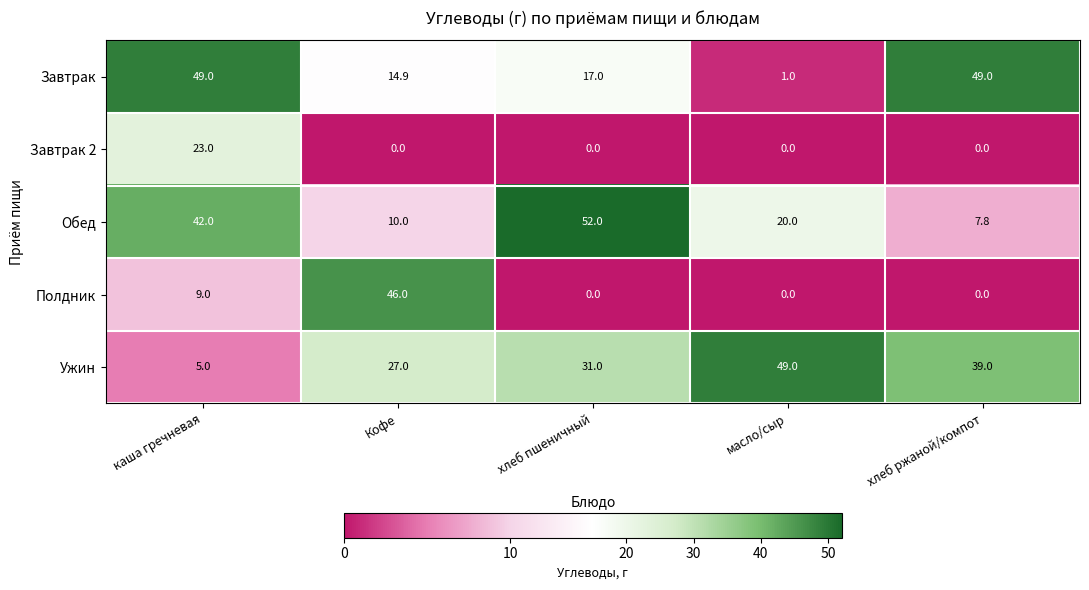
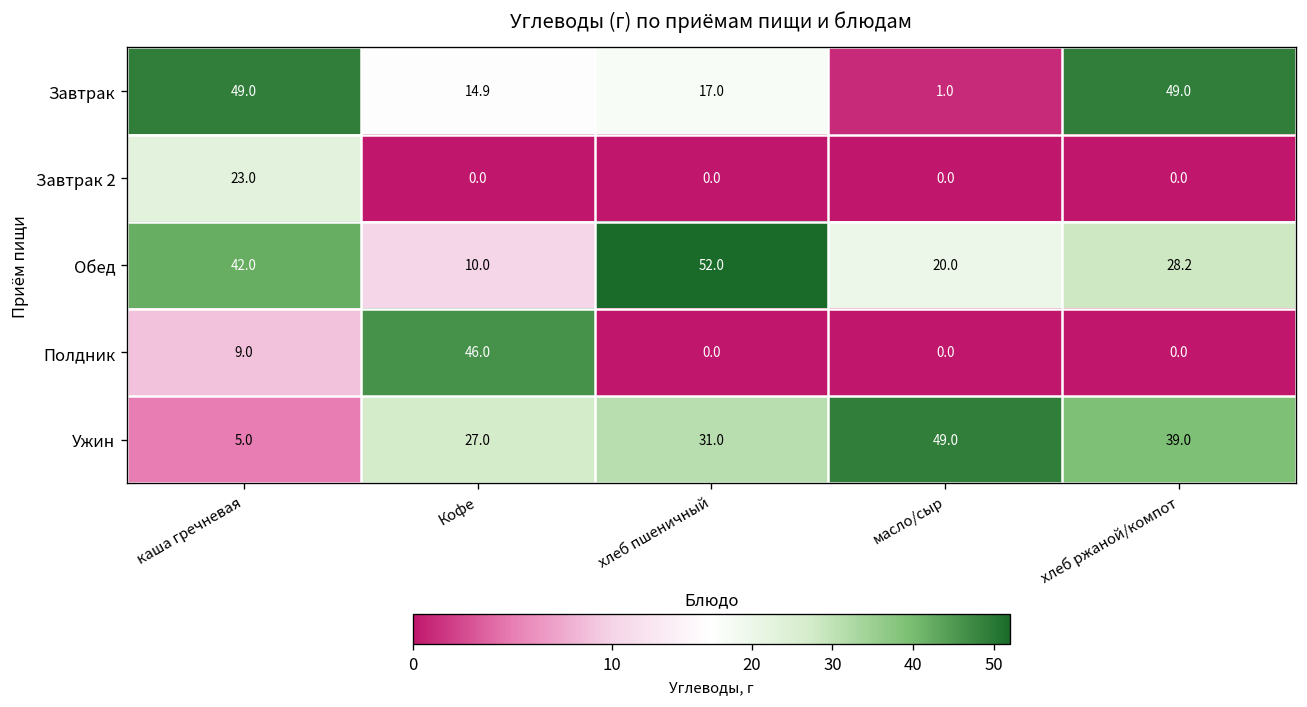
Обед, хлеб ржаной/компот: 7.8 -> 28.2
